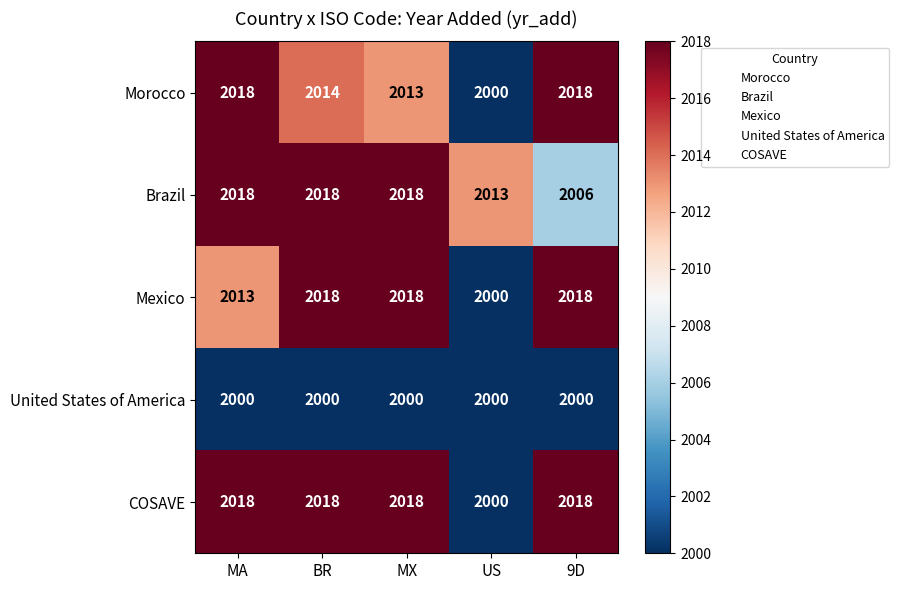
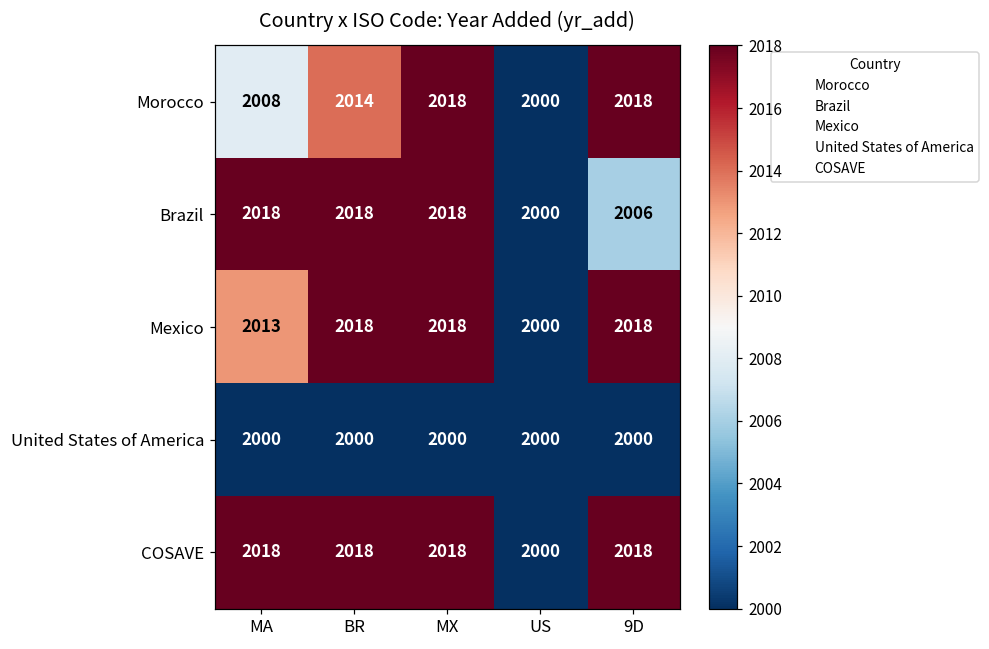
Morocco, MA: 2018 -> 2008
Morocco, MX: 2013 -> 2018
Brazil, US: 2013 -> 2000
